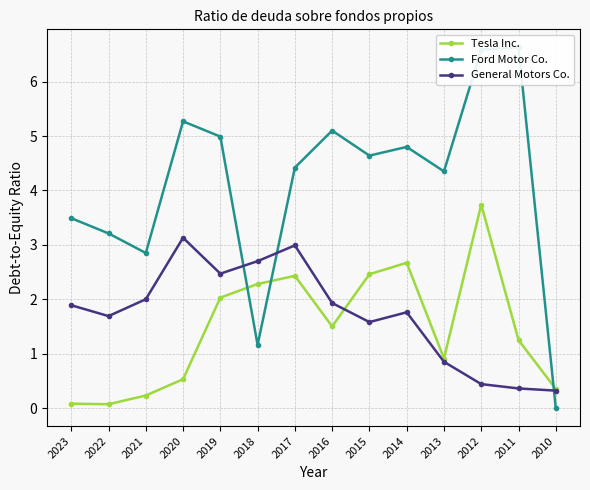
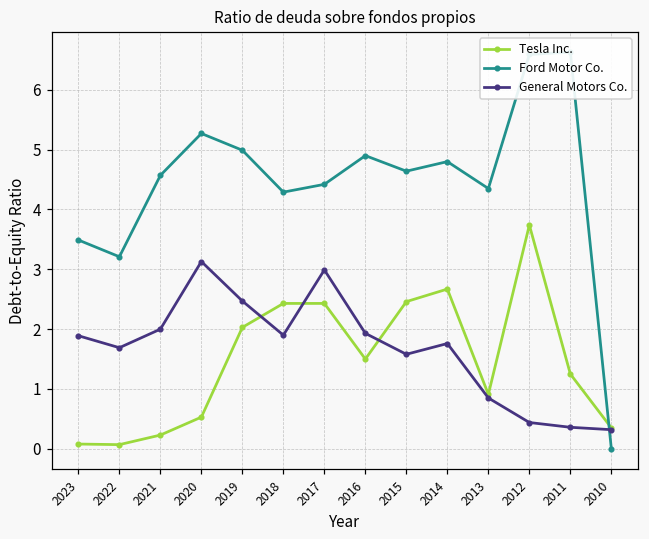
Ford Motor Co., 2021: 2.9 -> 4.6
Tesla Inc., 2018: 2.3 -> 2.4
Ford Motor Co., 2018: 1.2 -> 4.3
General Motors Co., 2018: 2.7 -> 1.9
Ford Motor Co., 2016: 5.1 -> 4.9
